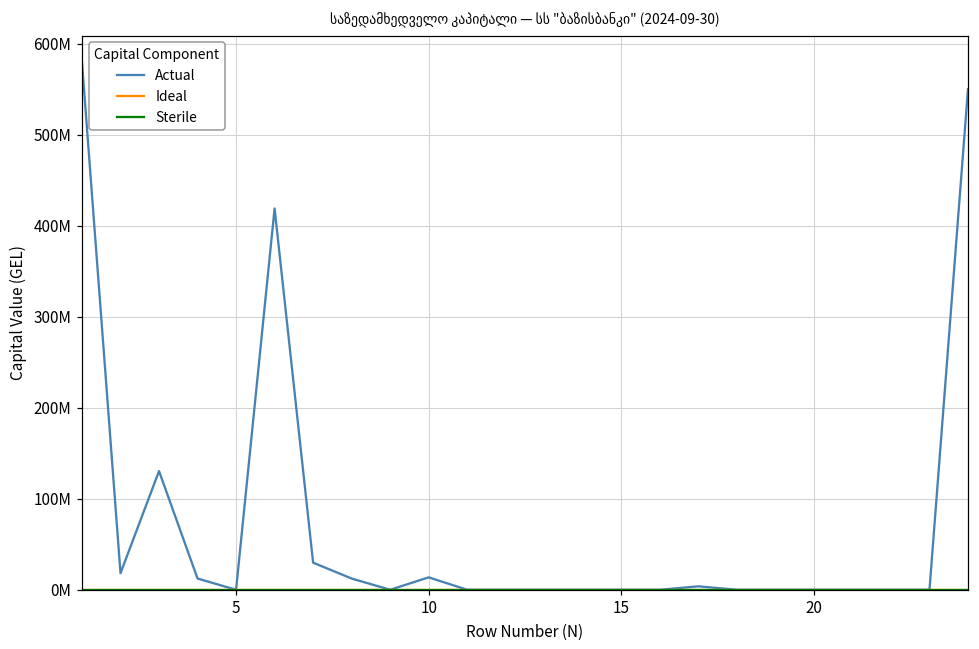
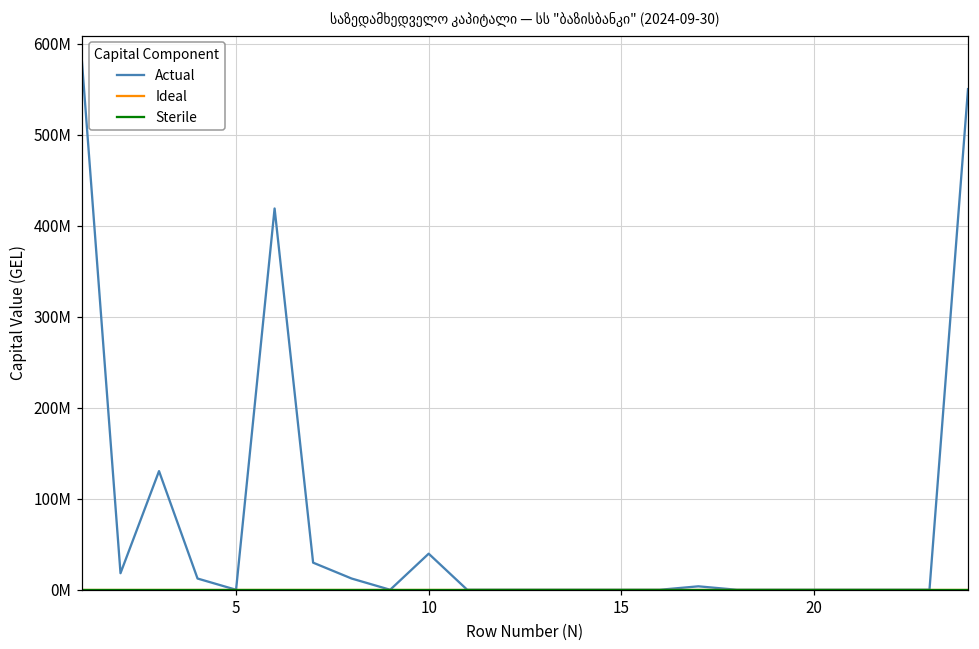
Actual, 10: 10000000 -> 40000000
